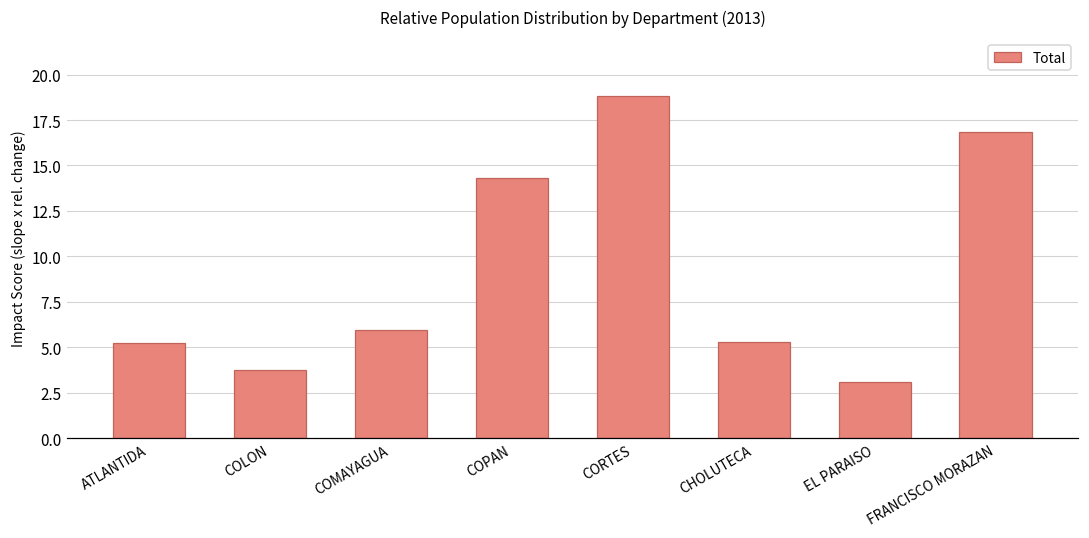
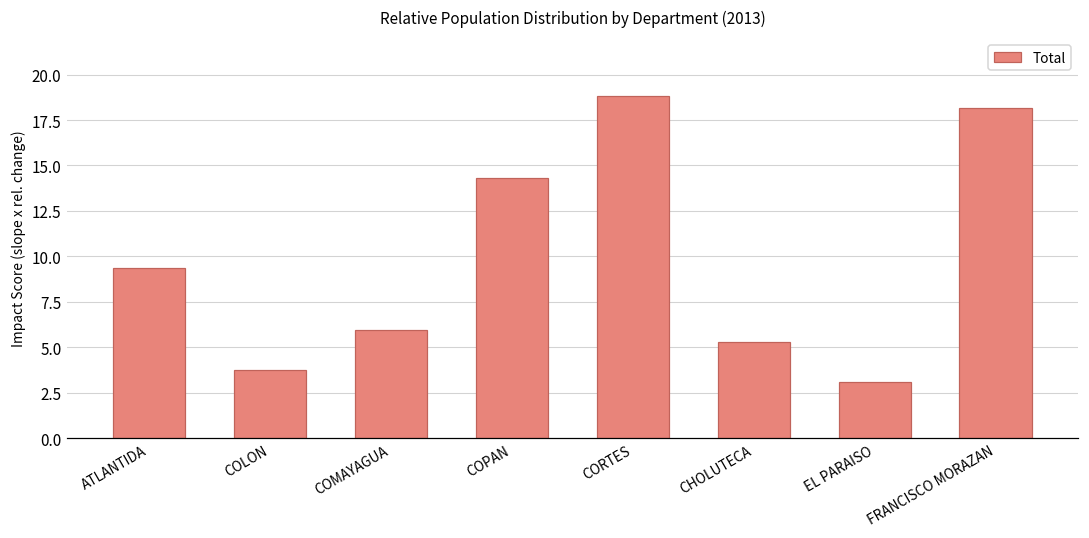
ATLANTIDA: 5.3 -> 9.4
FRANCISCO MORAZAN: 16.8 -> 18.2
